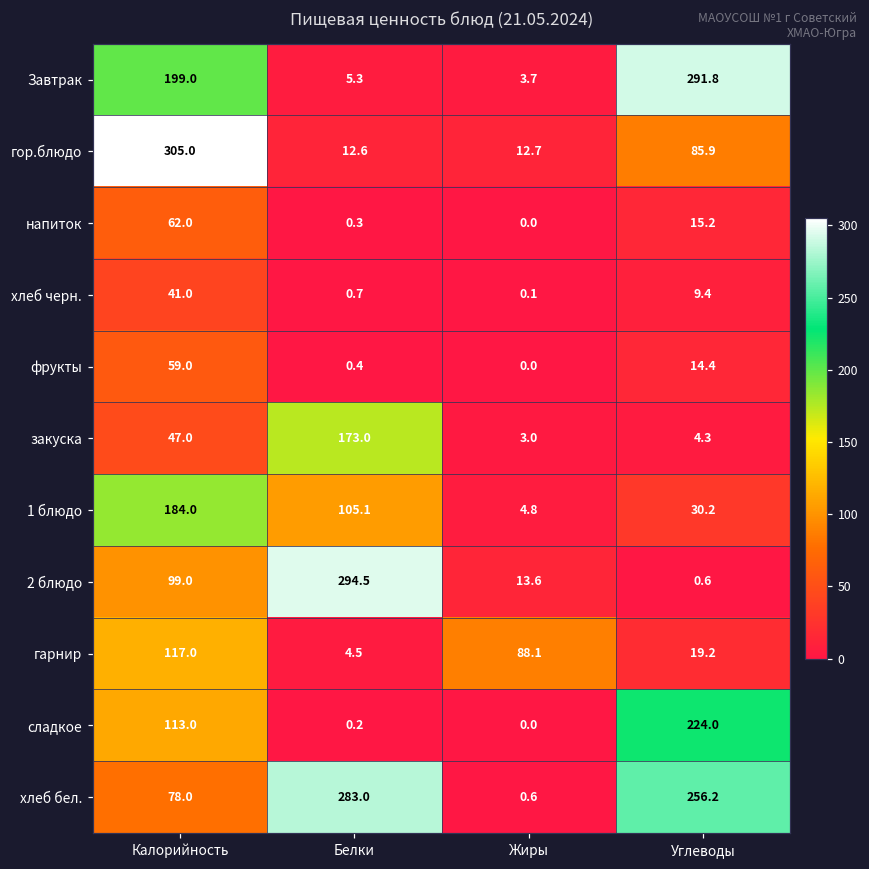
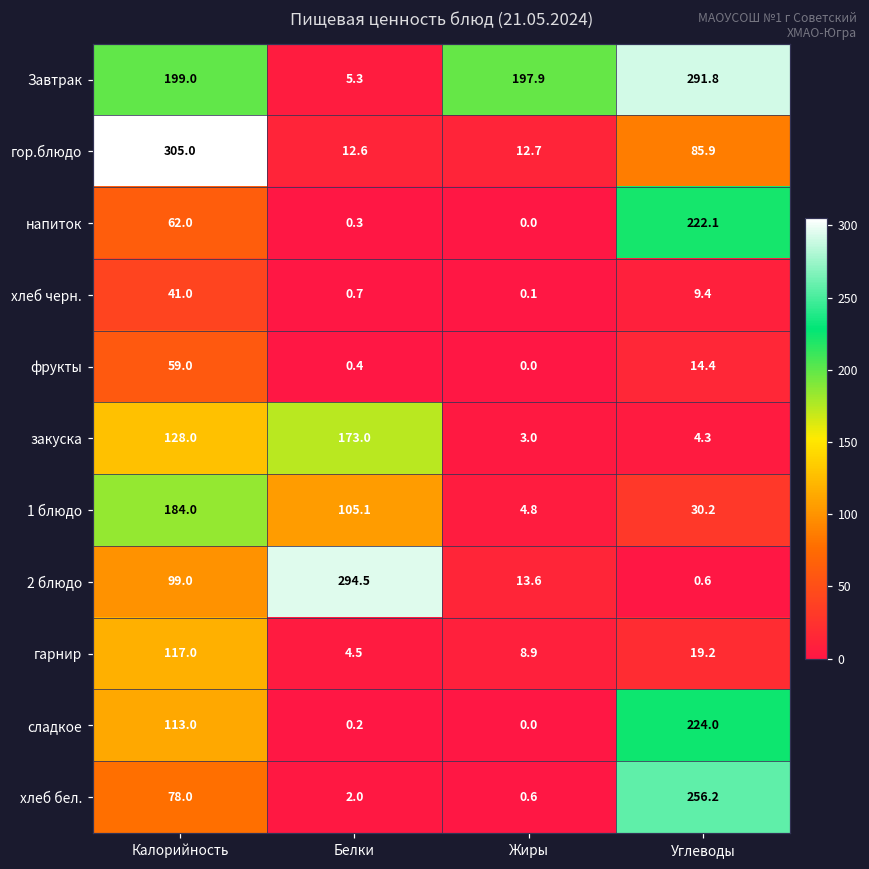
Завтрак, Жиры: 3.7 -> 197.9
напиток, Углеводы: 15.2 -> 222.1
закуска, Калорийность: 47.0 -> 128.0
гарнир, Жиры: 88.1 -> 8.9
хлеб бел., Белки: 283.0 -> 2.0
